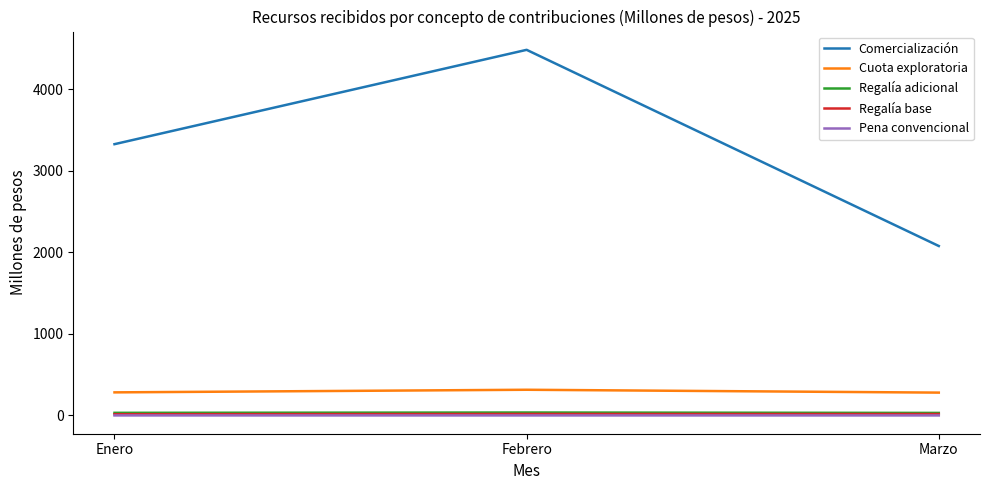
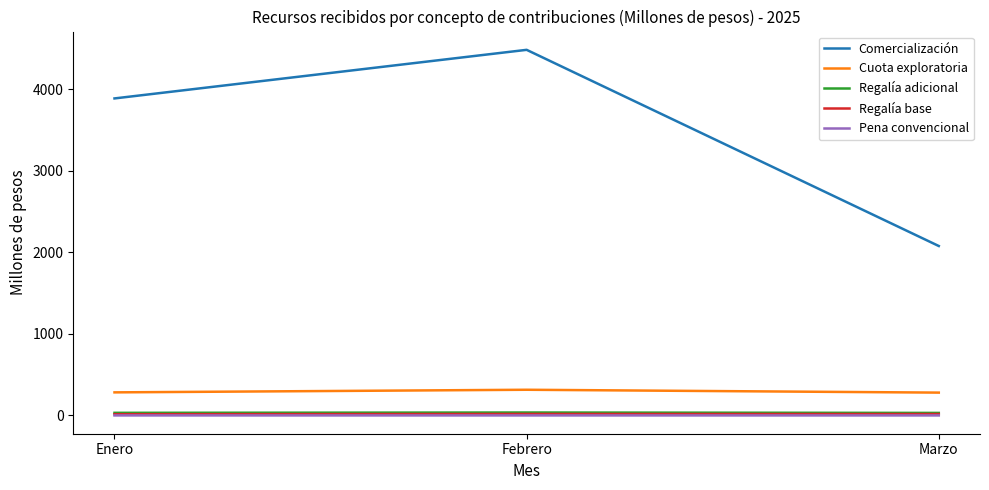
Comercialización, Enero: 3300 -> 3900
